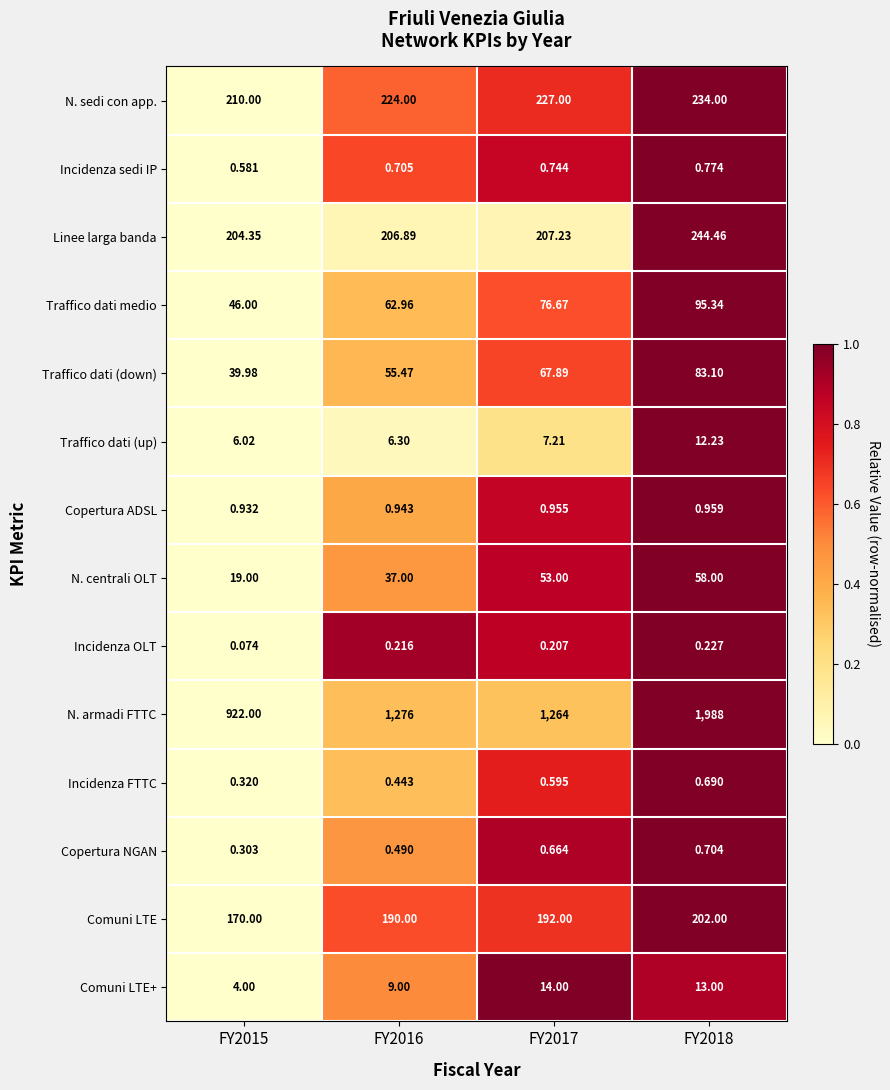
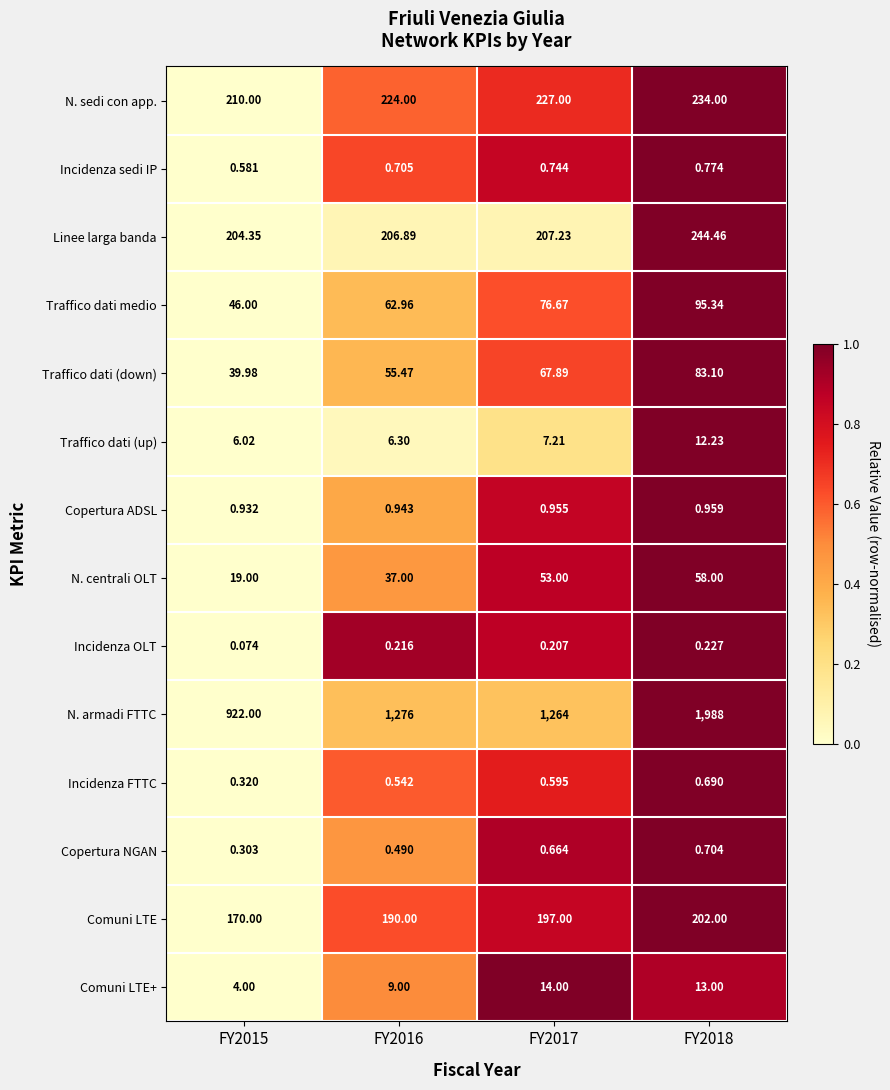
Incidenza FTTC, FY2016: 0.443 -> 0.542
Comuni LTE, FY2017: 192.00 -> 197.00
